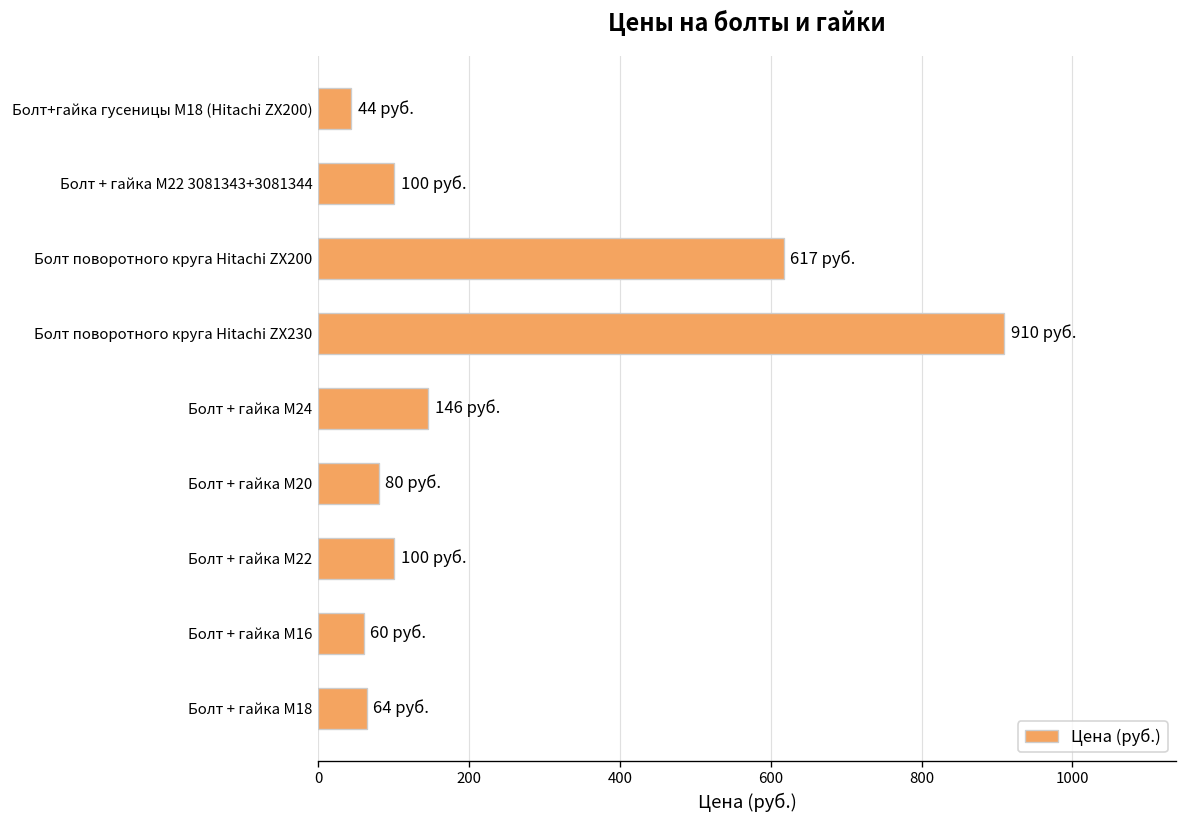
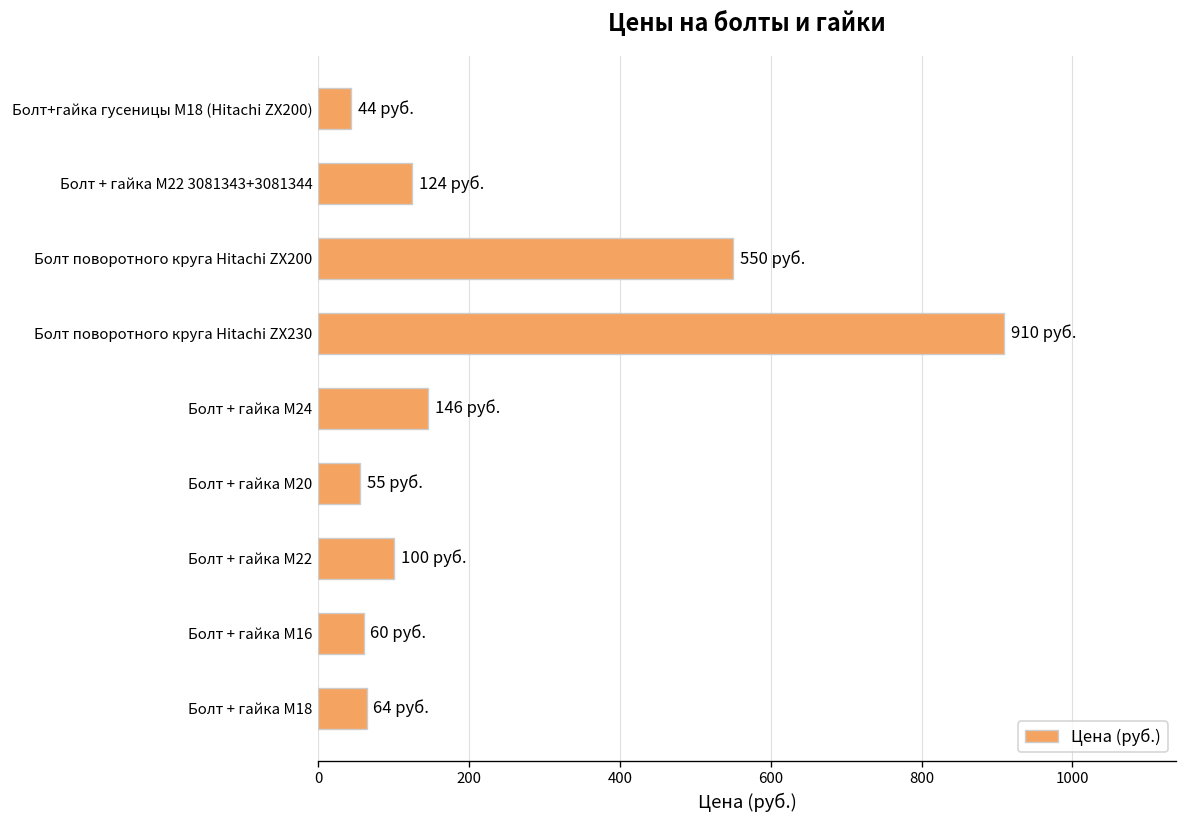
Болт + гайка M22 3081343+3081344: 100 -> 124
Болт поворотного круга Hitachi ZX200: 617 -> 550
Болт + гайка M20: 80 -> 55
